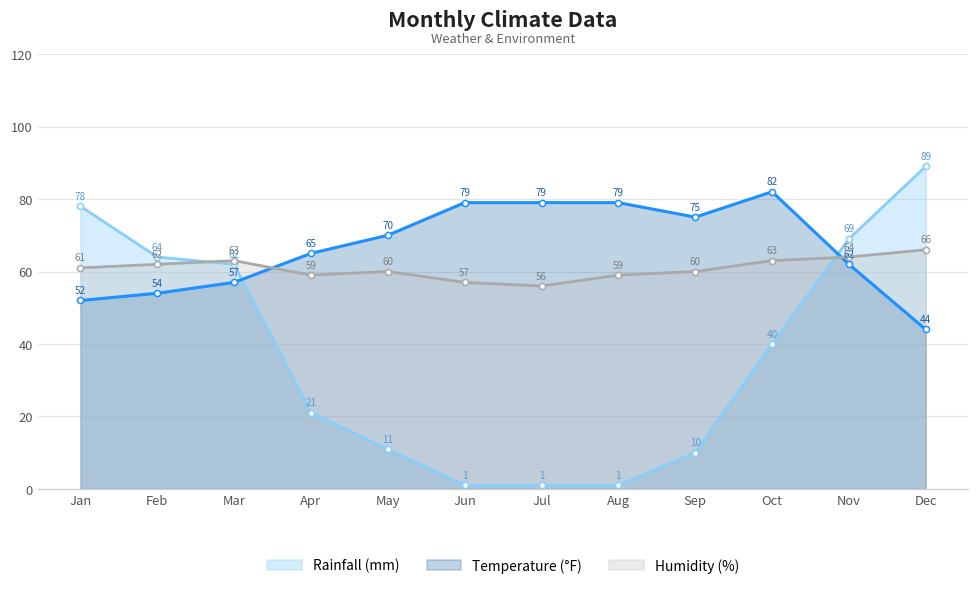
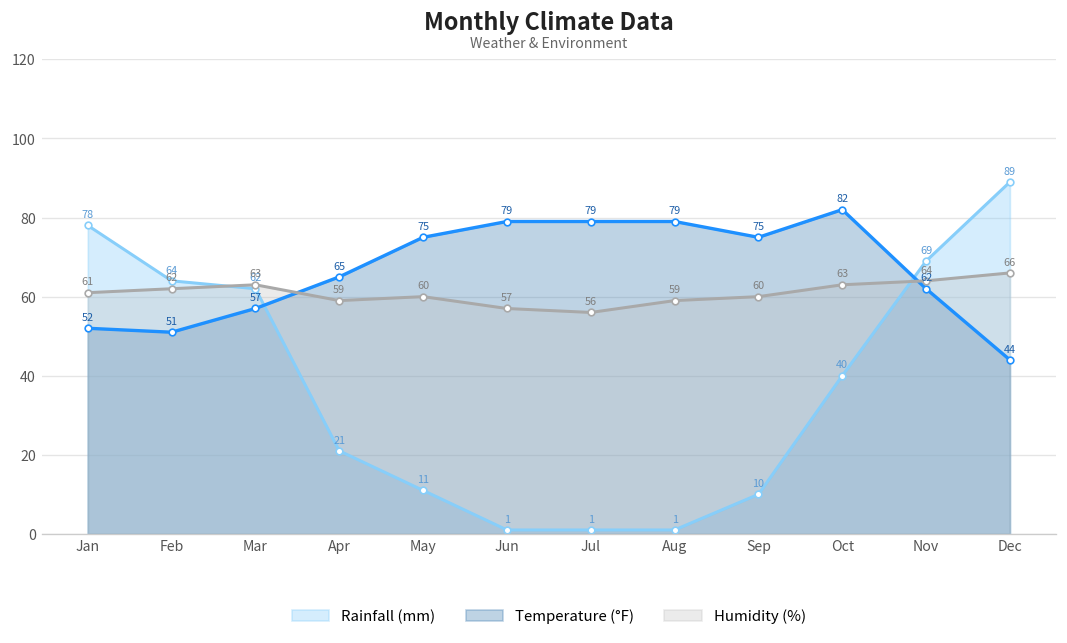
Temperature (°F), Feb: 54 -> 51
Temperature (°F), May: 70 -> 75
